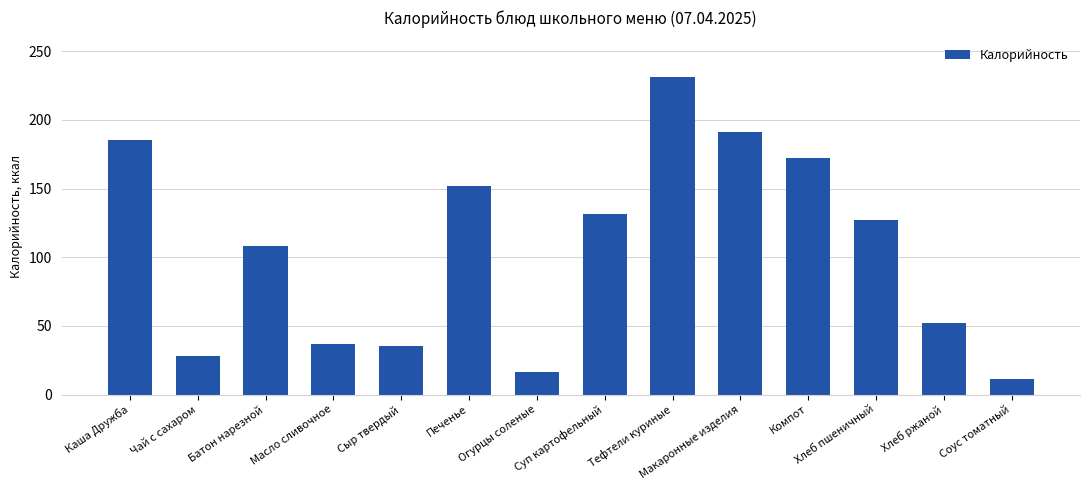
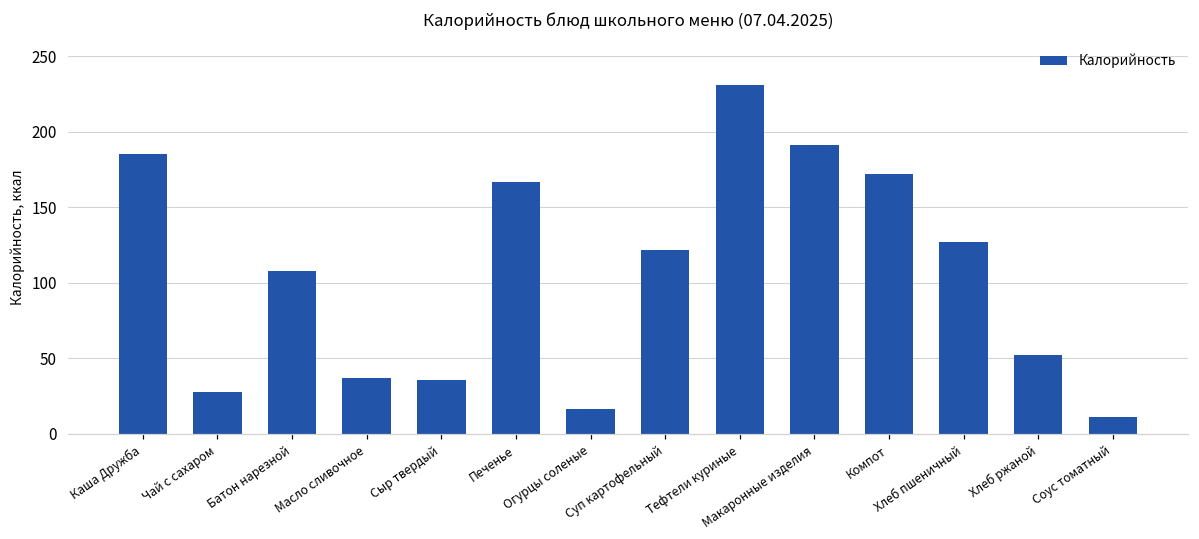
Печенье: 152 -> 167
Суп картофельный: 132 -> 122
